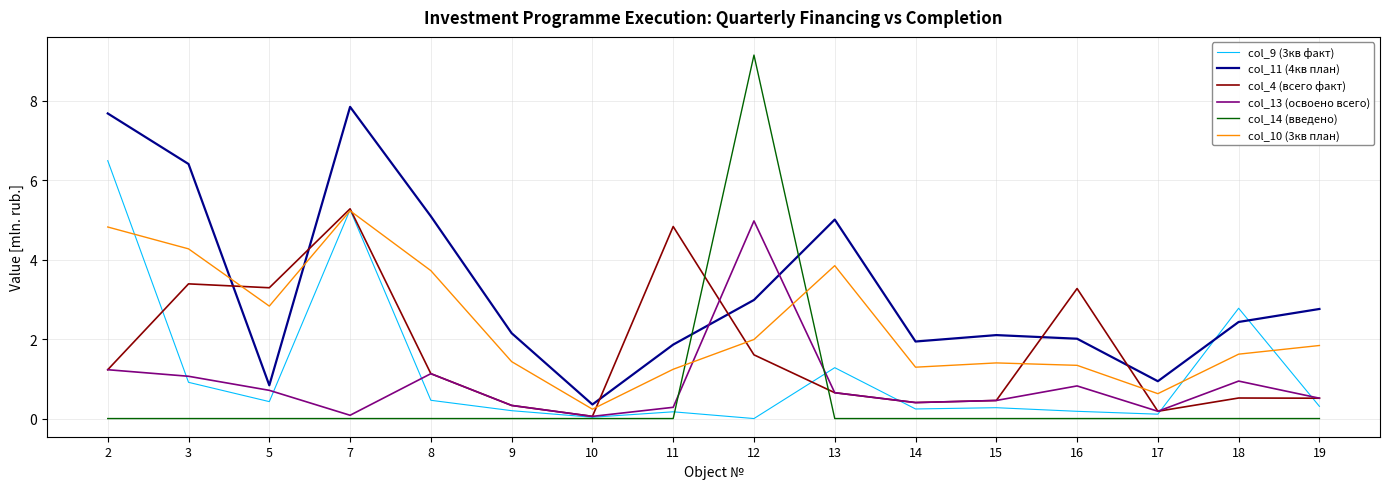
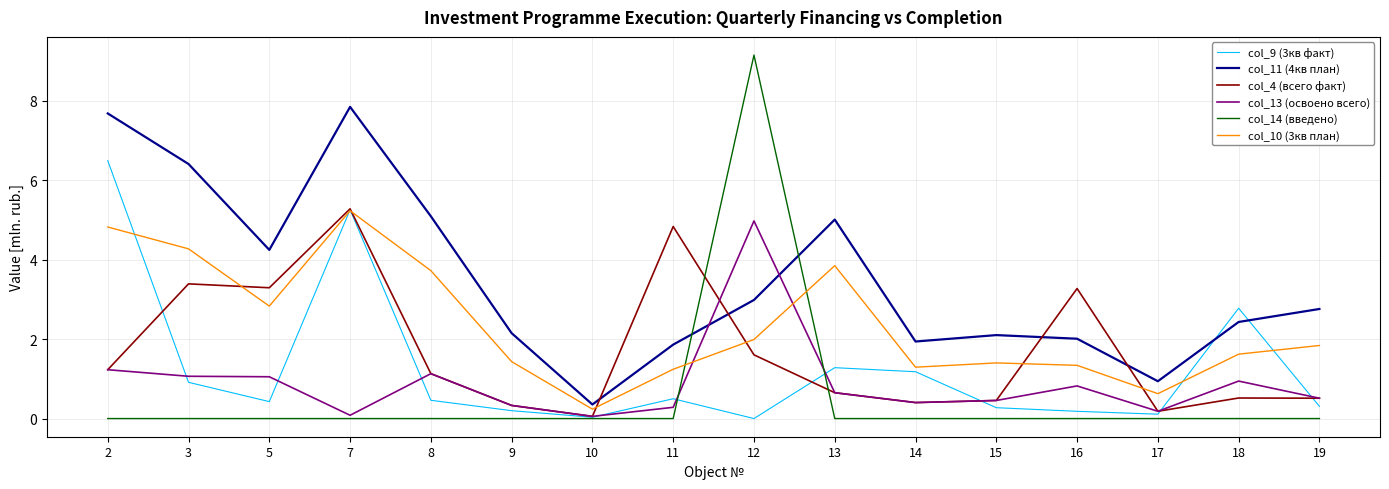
col_11 (4кв план), 5: 0.8 -> 4.2
col_13 (освоено всего), 5: 0.7 -> 1.1
col_9 (3кв факт), 11: 0.2 -> 0.5
col_9 (3кв факт), 14: 0.2 -> 1.2
